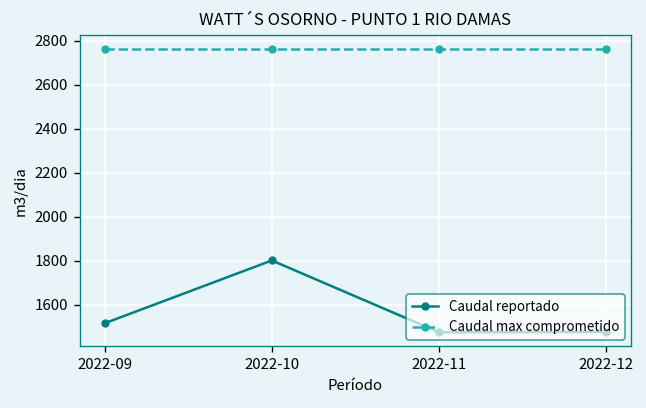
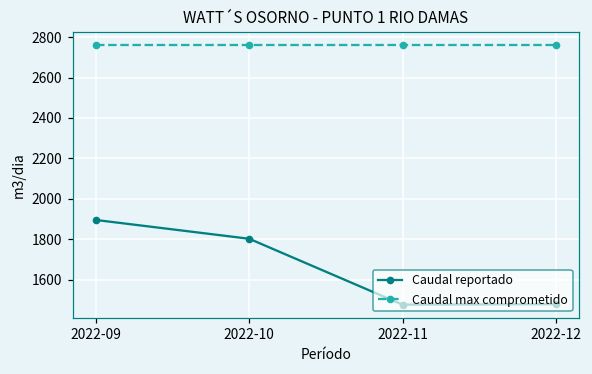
Caudal reportado, 2022-09: 1520 -> 1900
